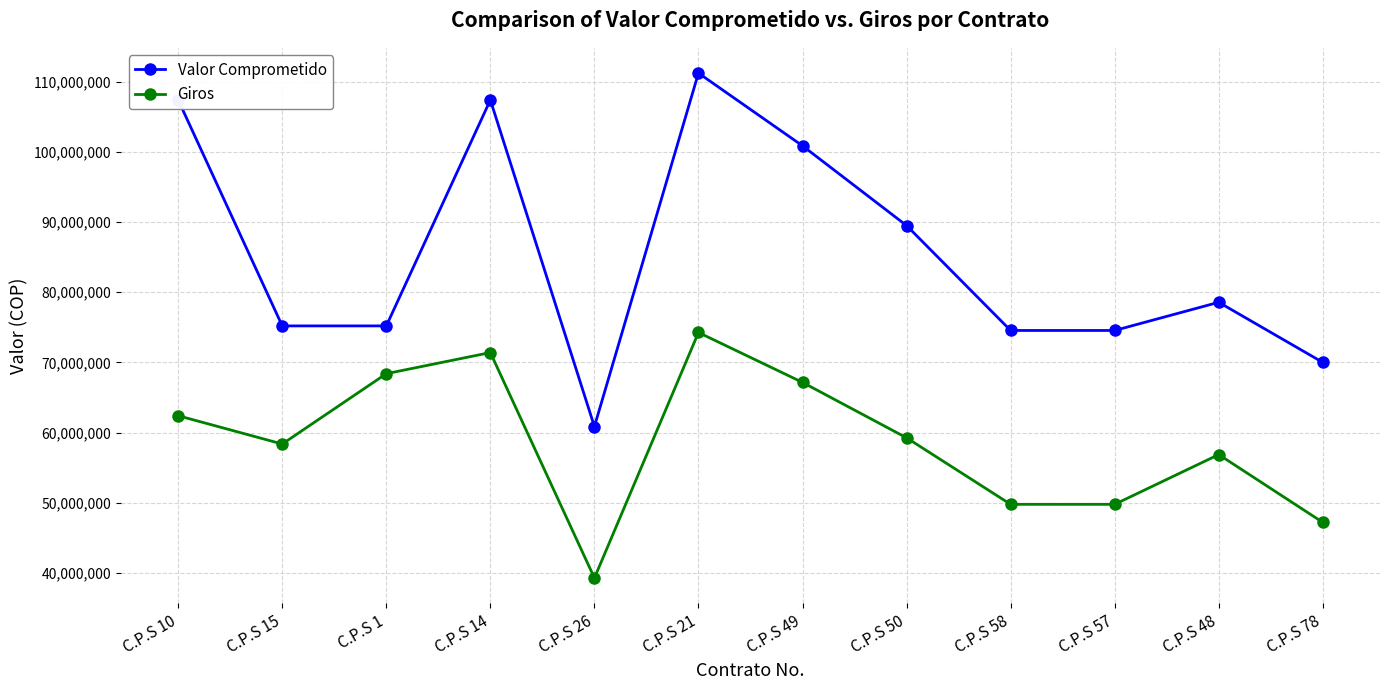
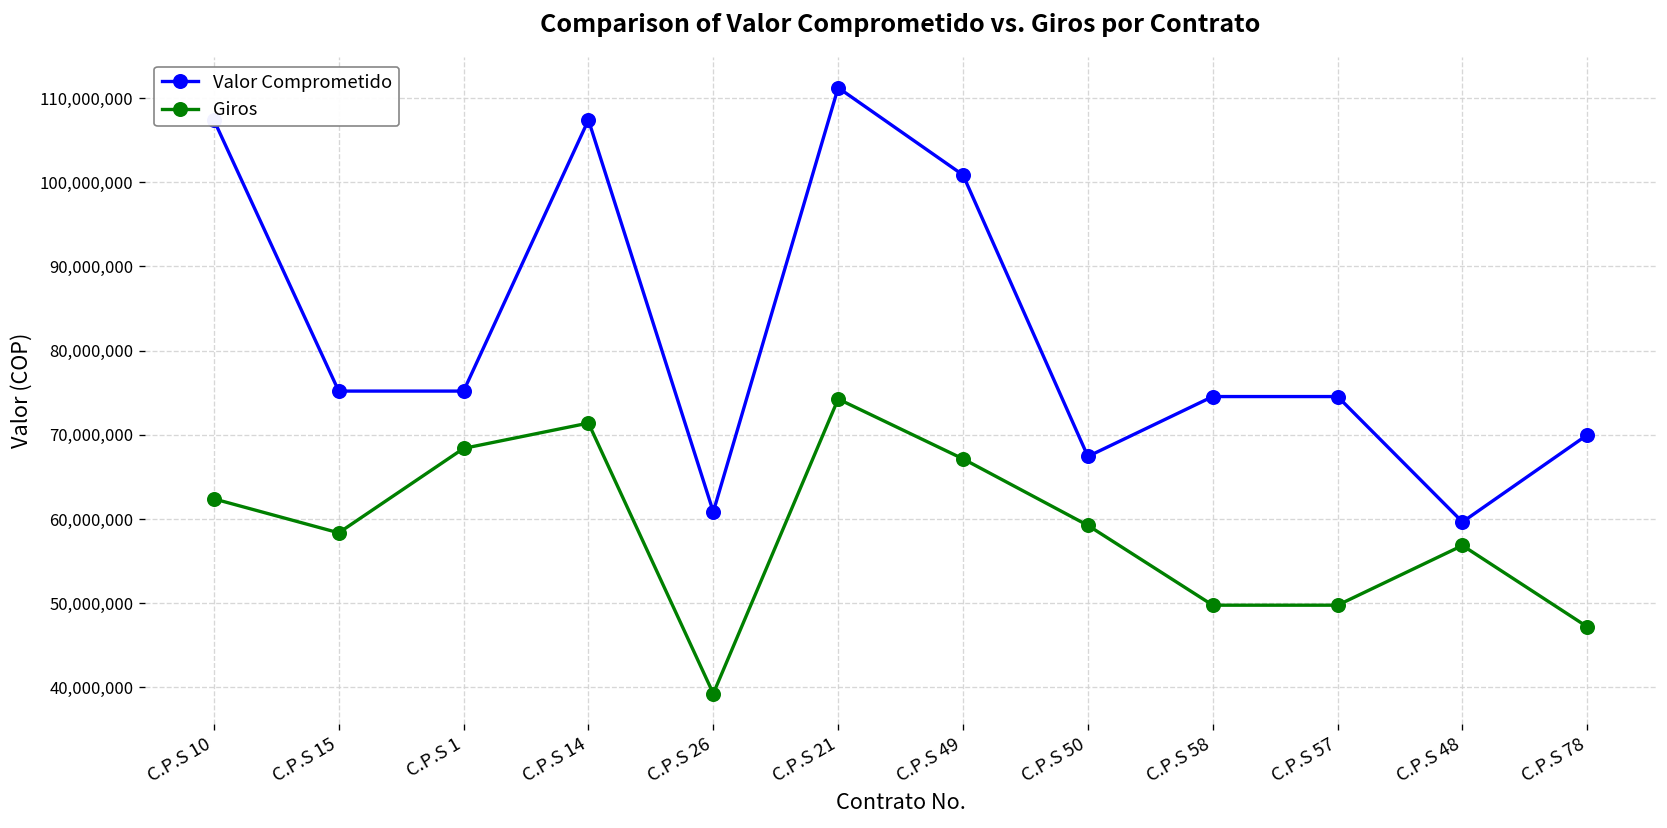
Valor Comprometido, C.P.S 50: 90,000,000 -> 67,000,000
Valor Comprometido, C.P.S 48: 79,000,000 -> 60,000,000
